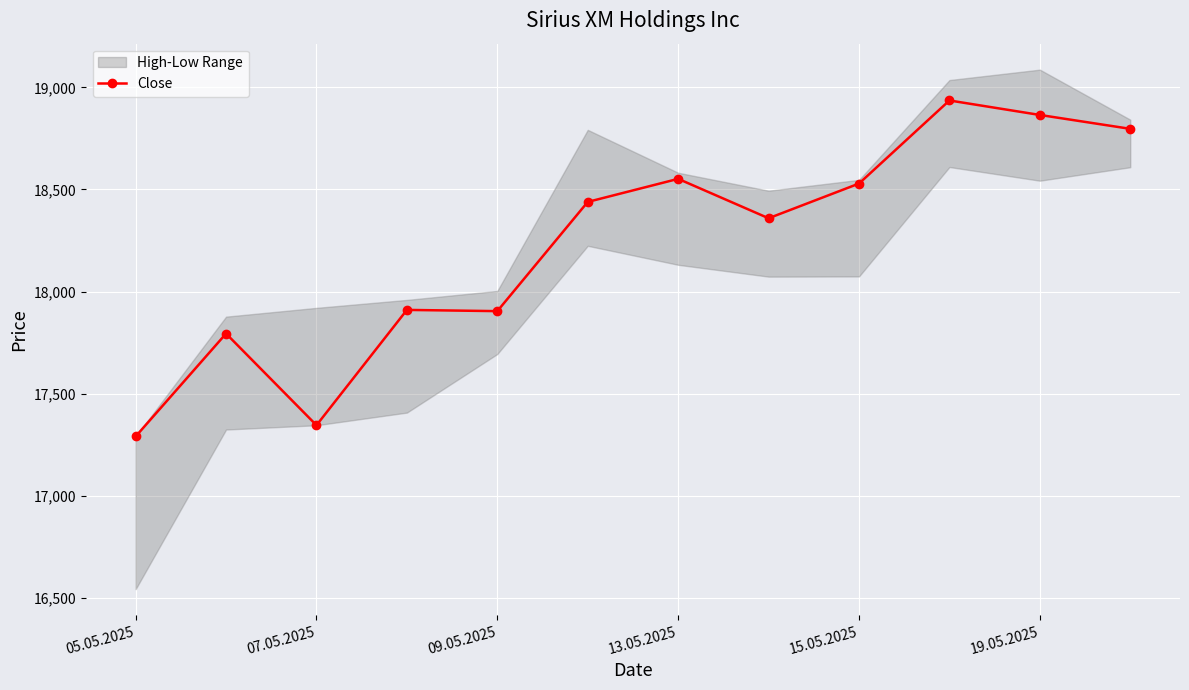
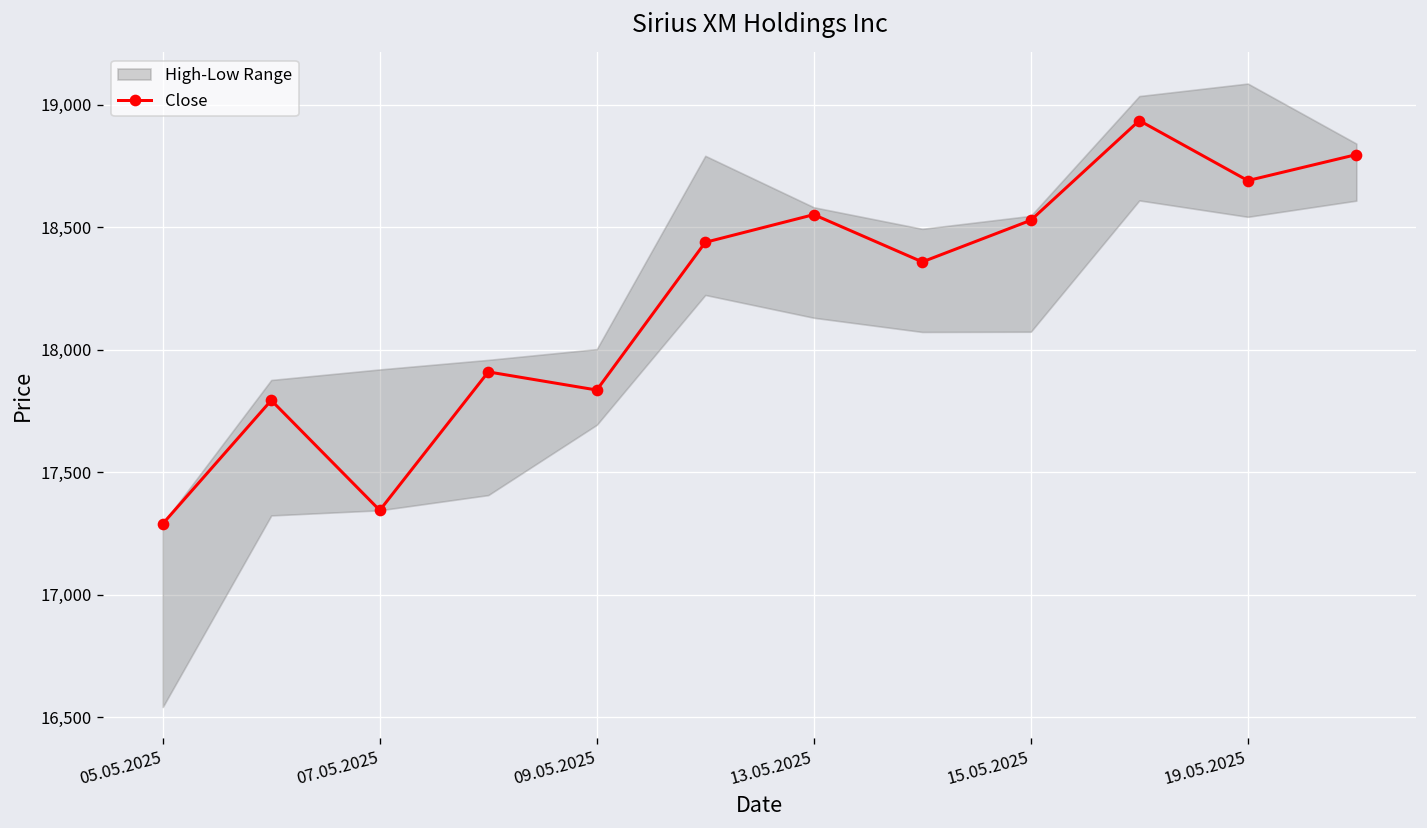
Close, 09.05.2025: 17,900 -> 17,840
Close, 19.05.2025: 18,870 -> 18,690
